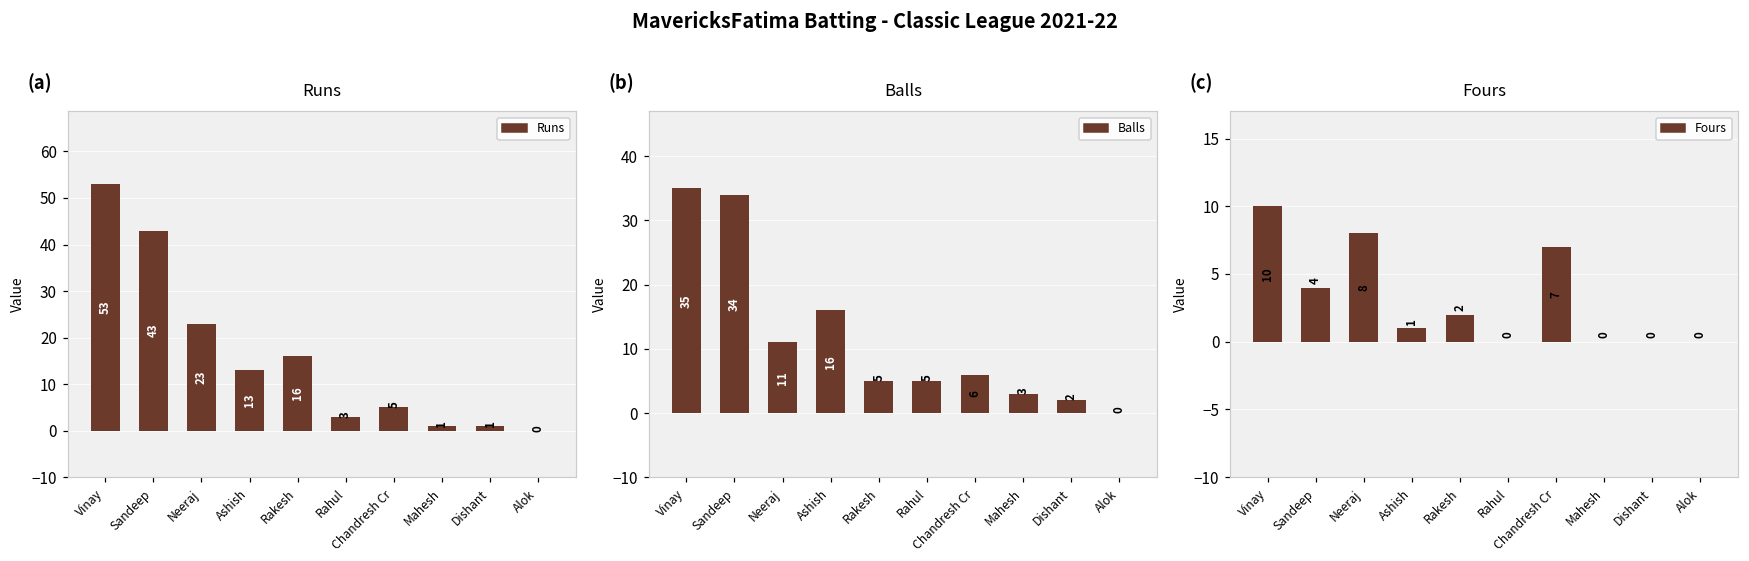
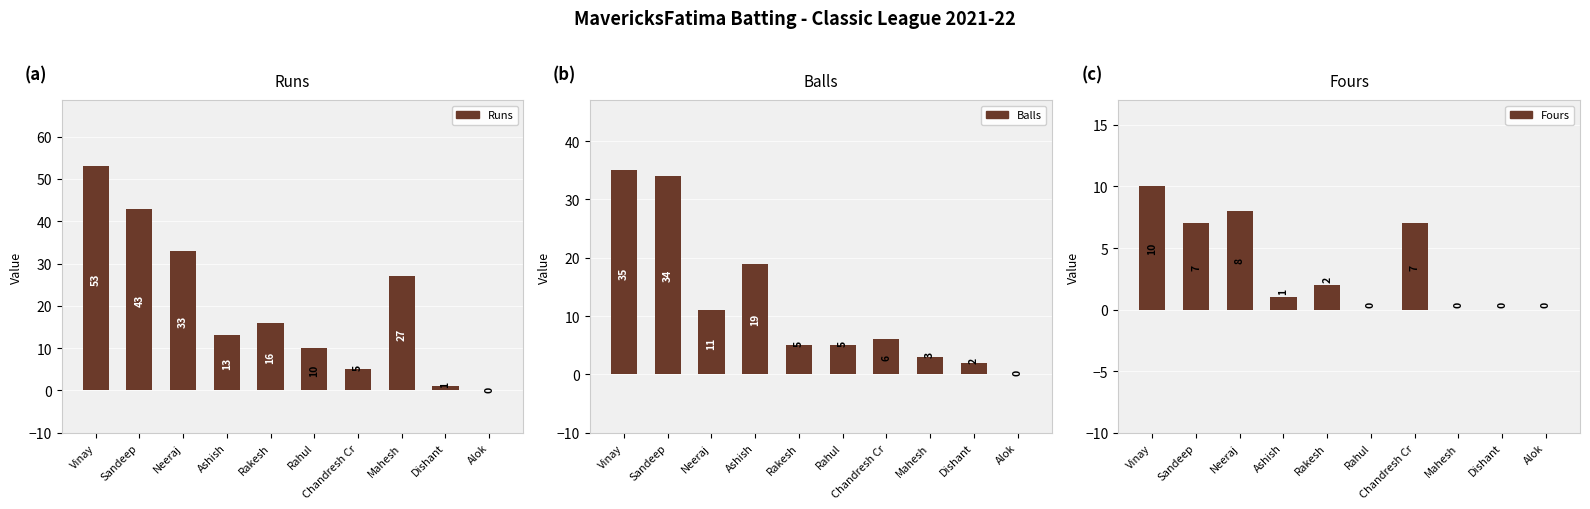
Runs, Neeraj: 23 -> 33
Runs, Rahul: 3 -> 10
Runs, Mahesh: 1 -> 27
Balls, Ashish: 16 -> 19
Fours, Sandeep: 4 -> 7
